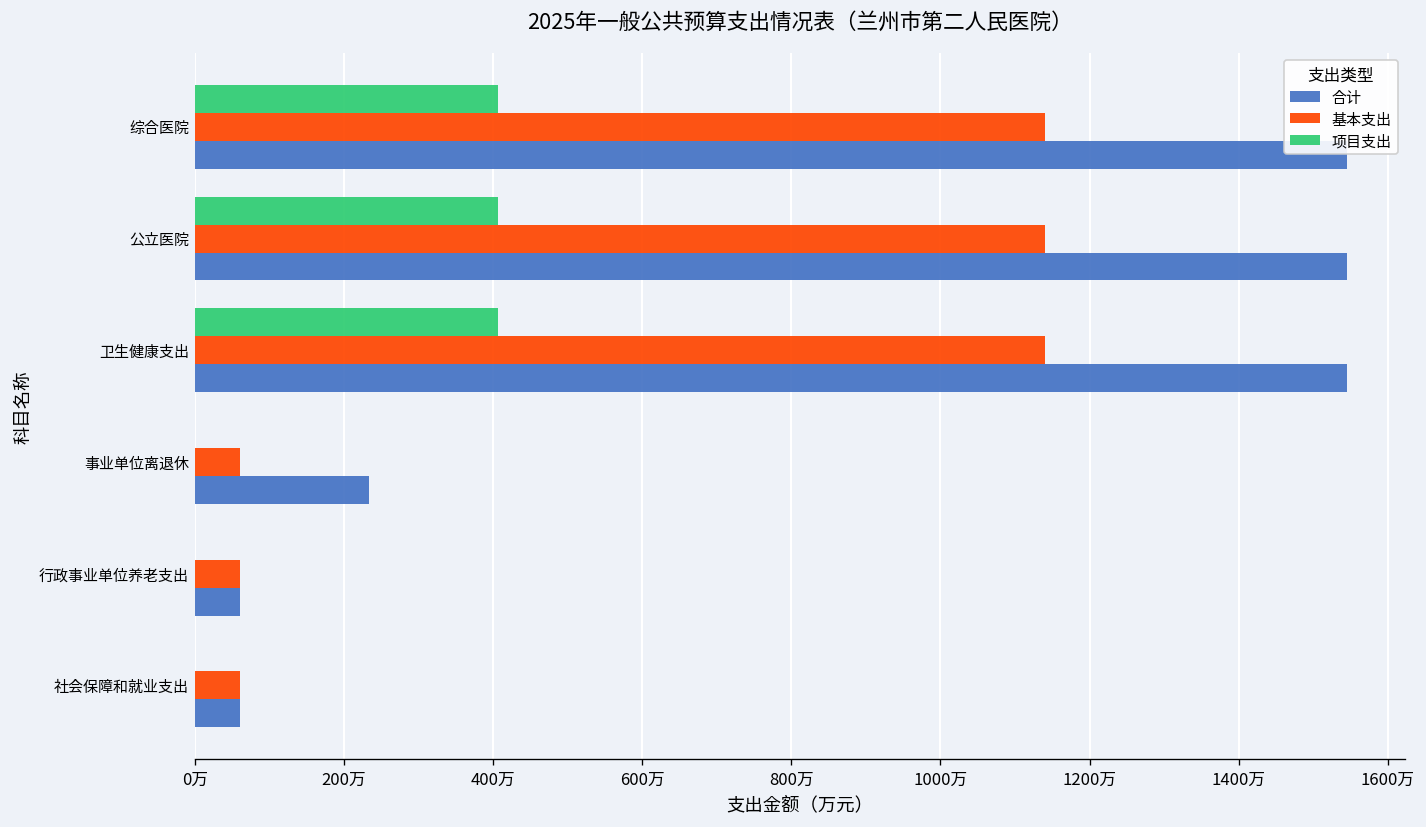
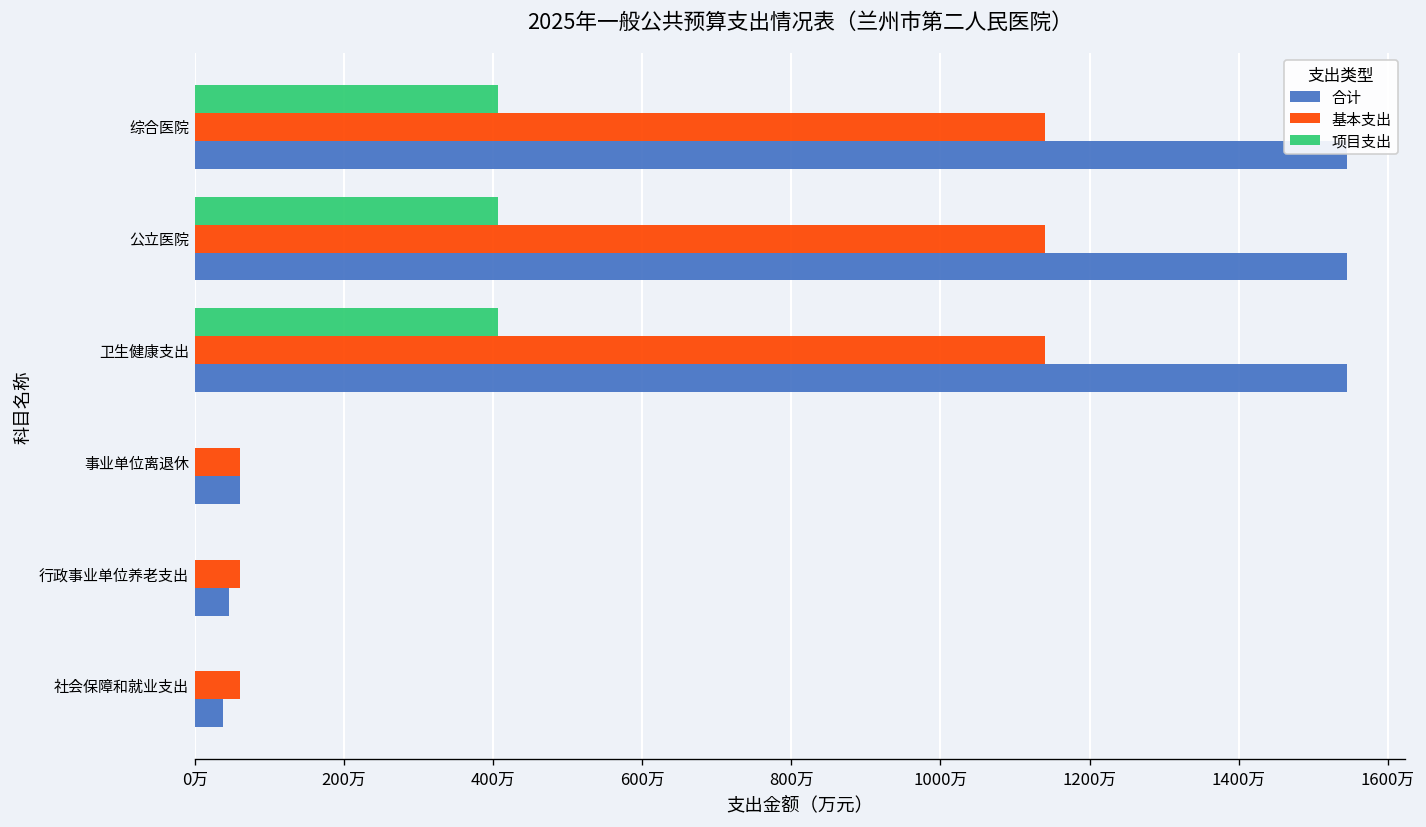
合计, 事业单位离退休: 230万 -> 60万
合计, 行政事业单位养老支出: 60万 -> 50万
合计, 社会保障和就业支出: 60万 -> 40万
